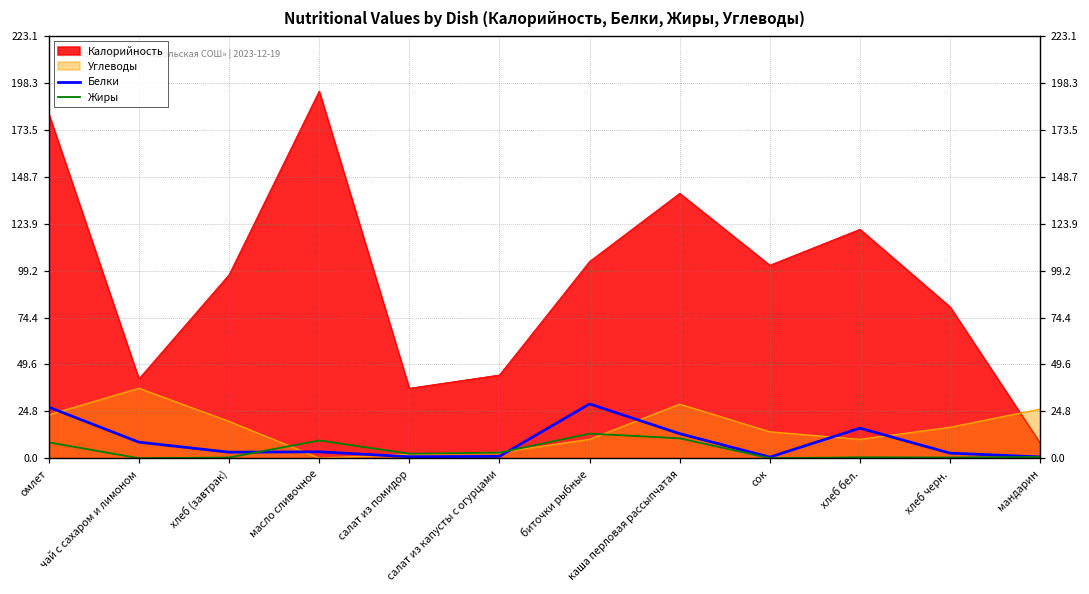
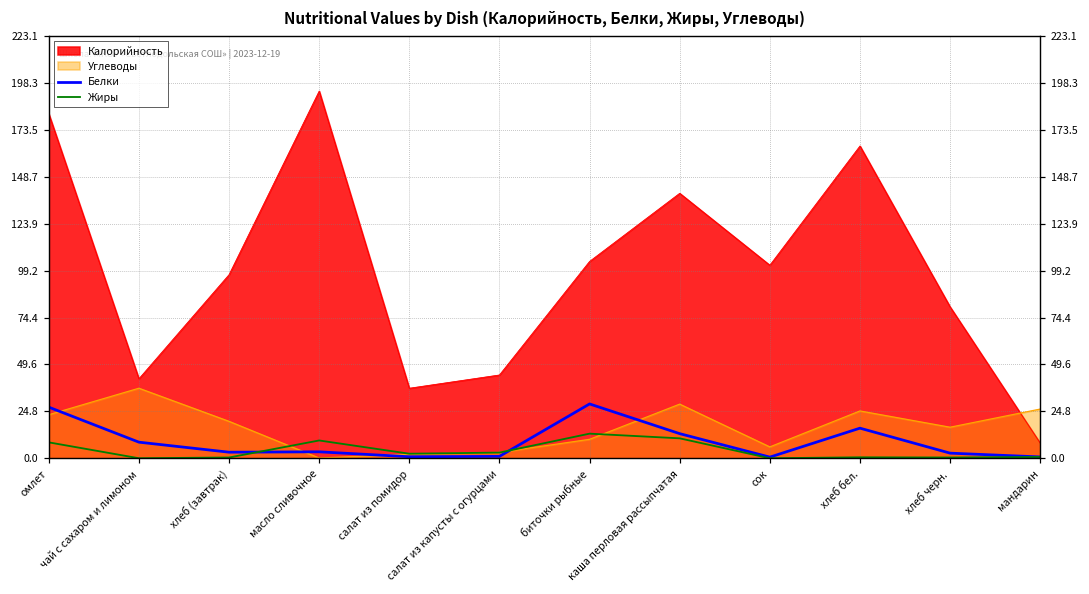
Углеводы, сок: 14 -> 6
Калорийность, хлеб бел.: 121 -> 165
Углеводы, хлеб бел.: 10 -> 25
